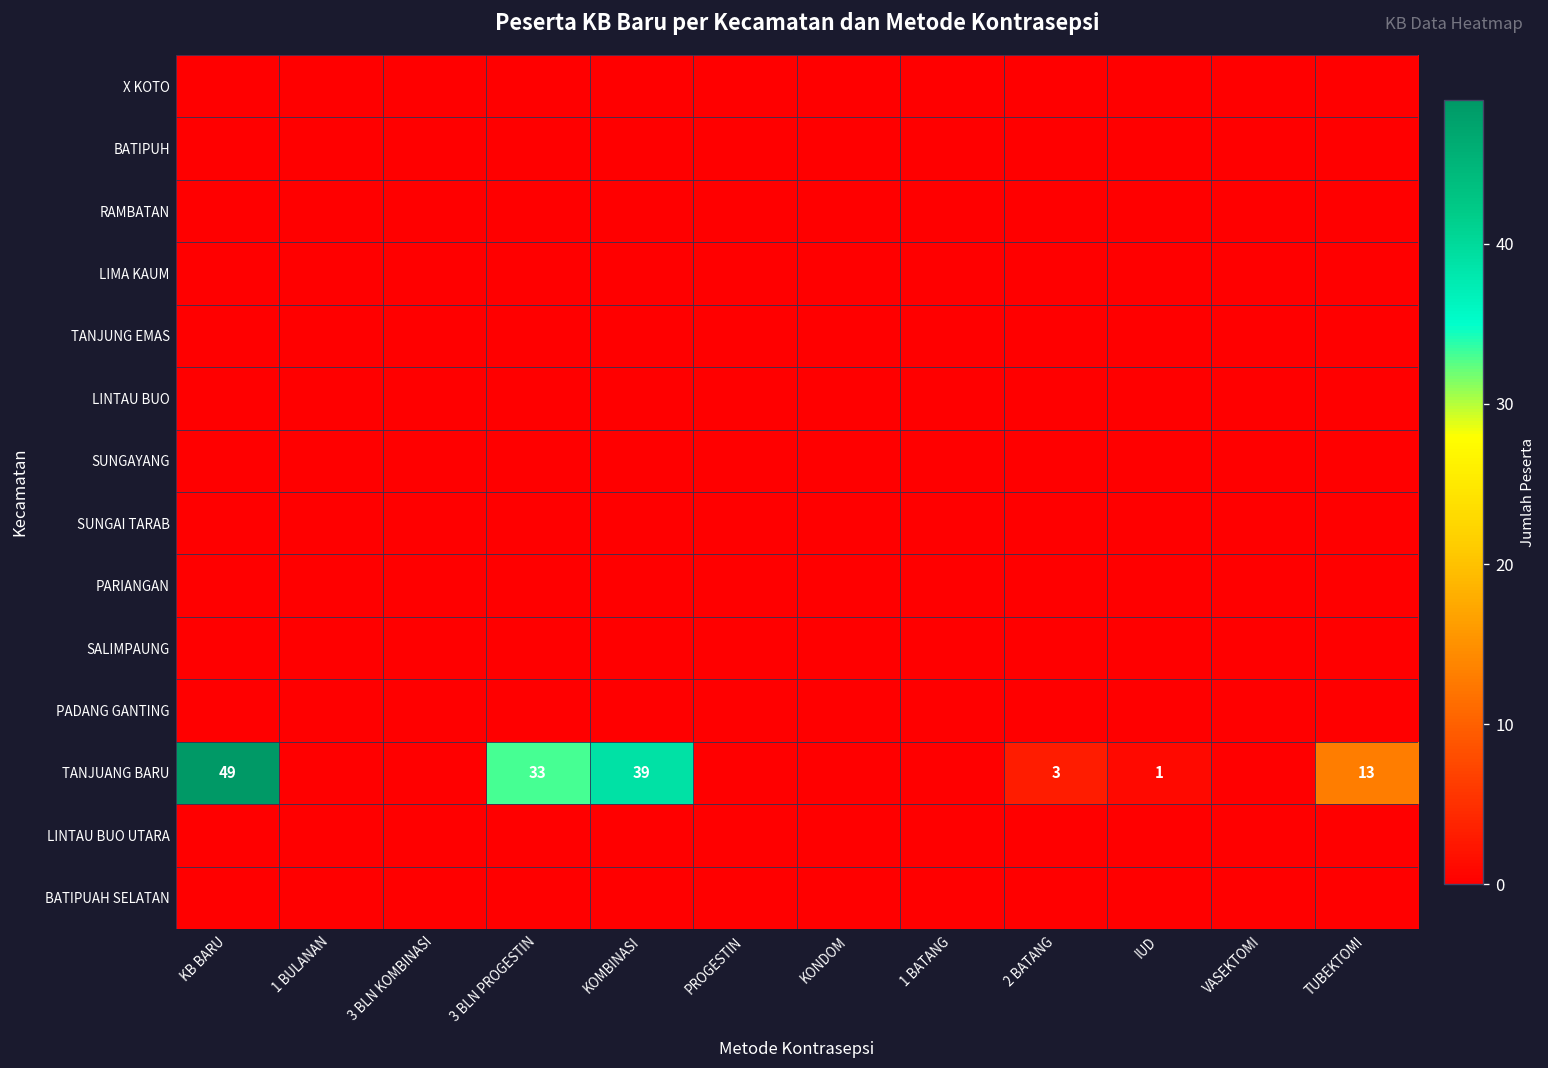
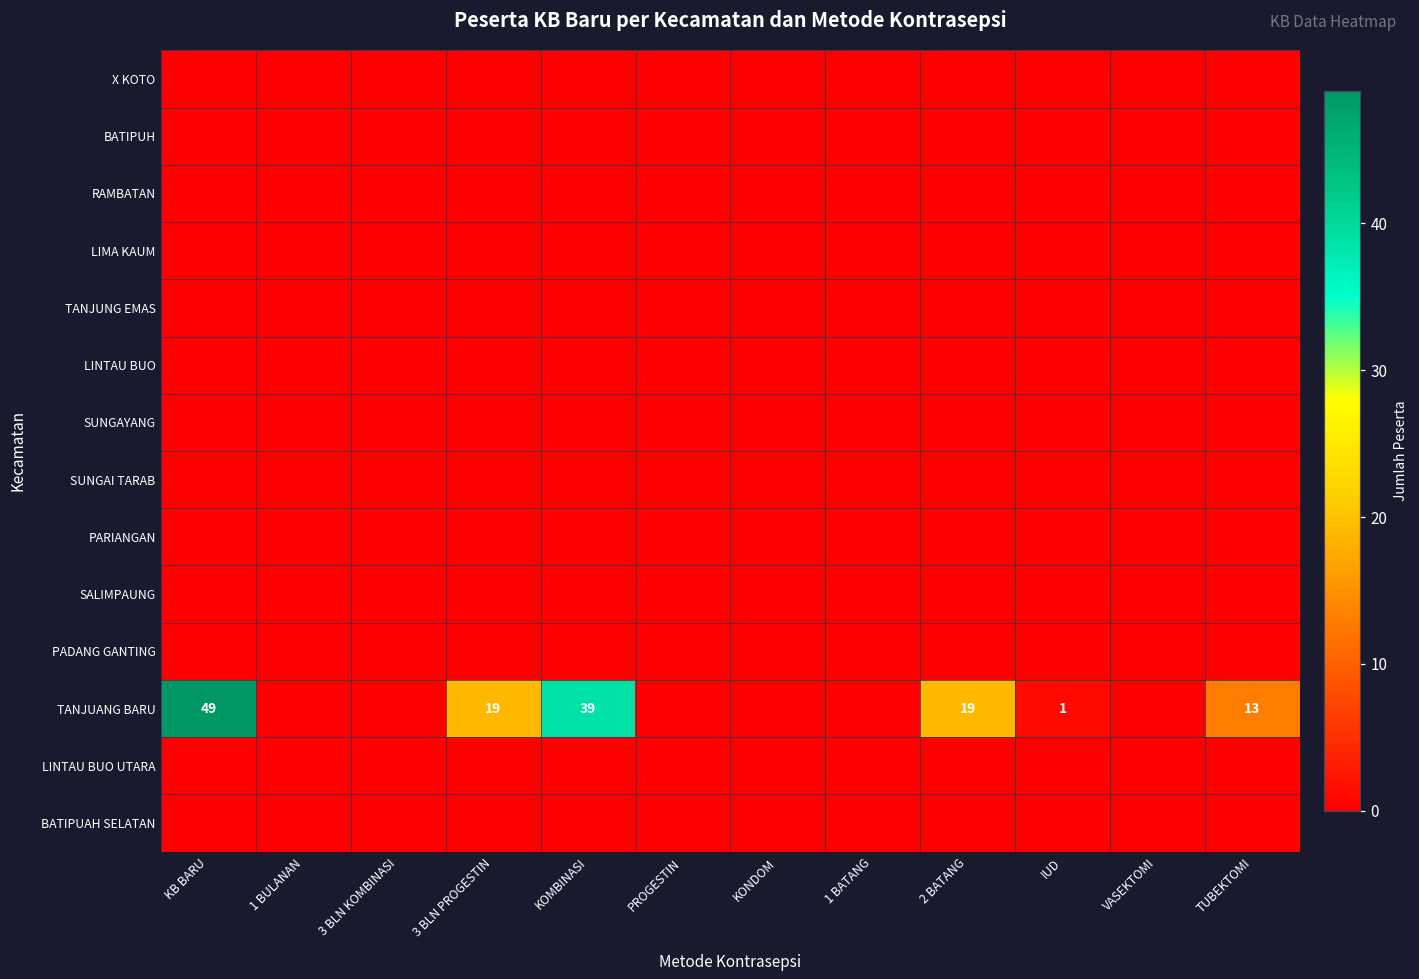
TANJUANG BARU, 3 BLN PROGESTIN: 33 -> 19
TANJUANG BARU, 2 BATANG: 3 -> 19
